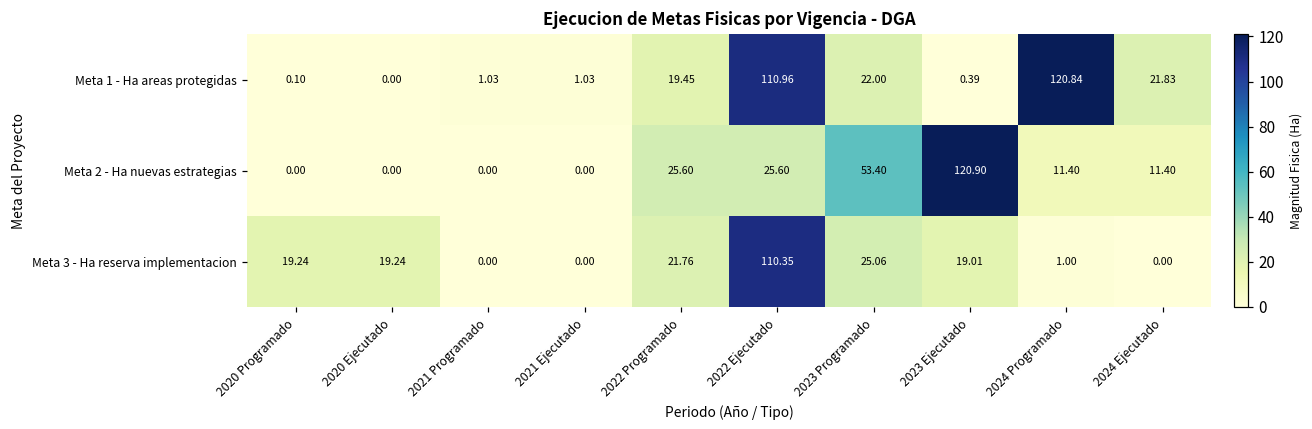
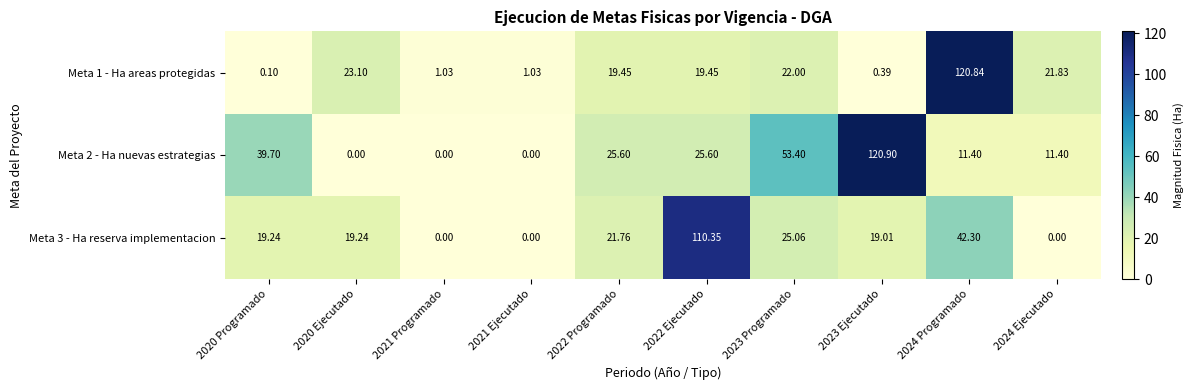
Meta 1 - Ha areas protegidas, 2020 Ejecutado: 0.00 -> 23.10
Meta 1 - Ha areas protegidas, 2022 Ejecutado: 110.96 -> 19.45
Meta 2 - Ha nuevas estrategias, 2020 Programado: 0.00 -> 39.70
Meta 3 - Ha reserva implementacion, 2024 Programado: 1.00 -> 42.30
